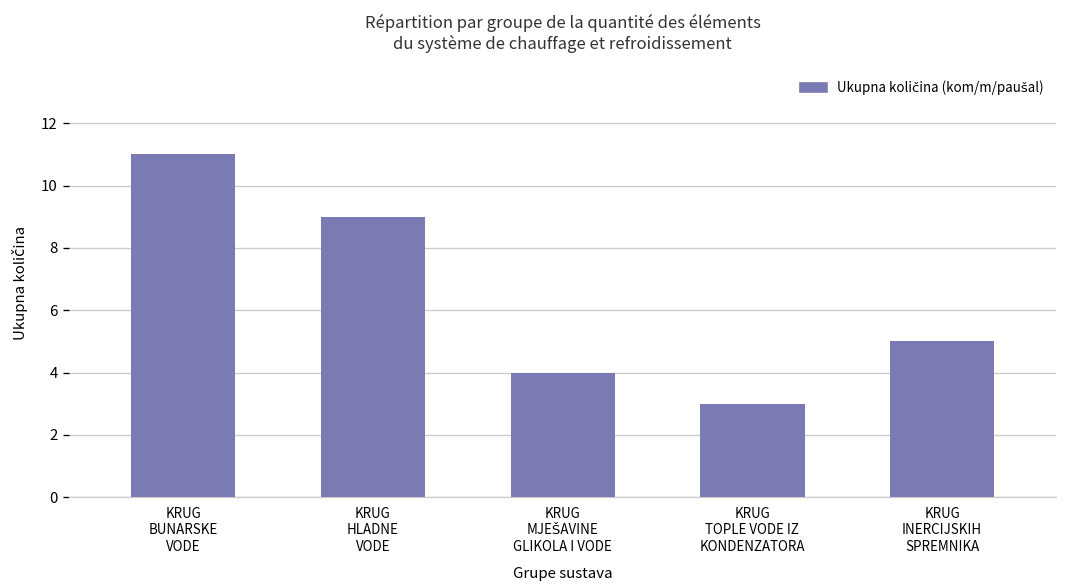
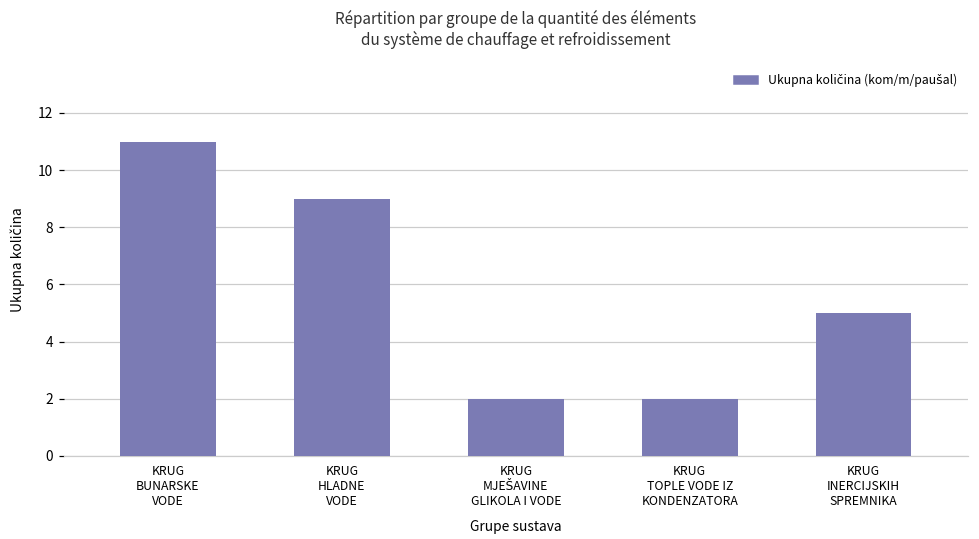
KRUG MJEŠAVINE GLIKOLA I VODE: 4 -> 2
KRUG TOPLE VODE IZ KONDENZATORA: 3 -> 2
